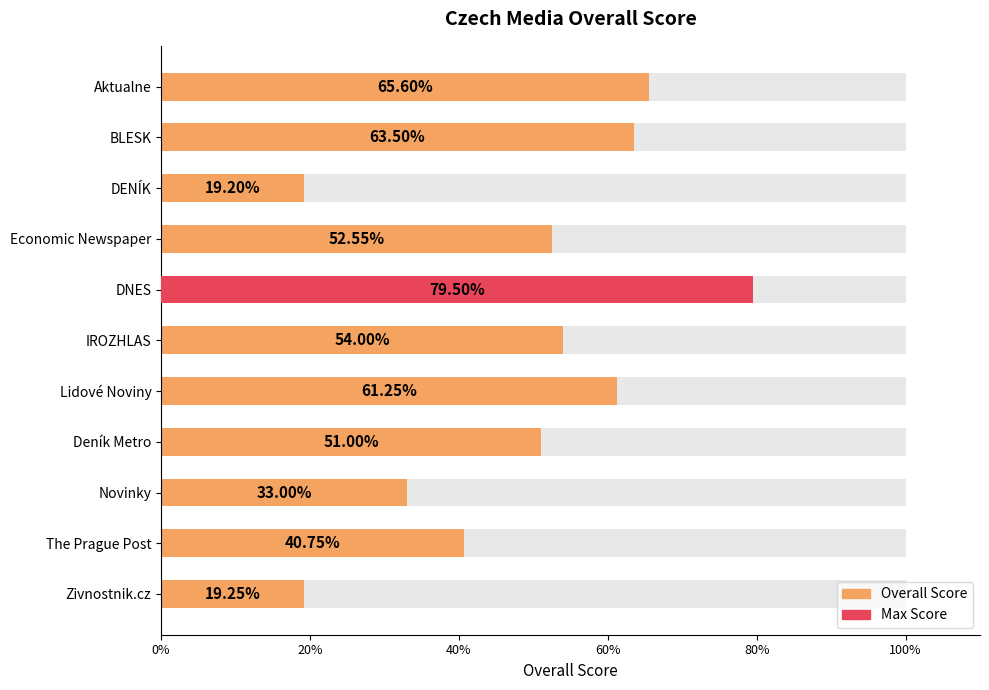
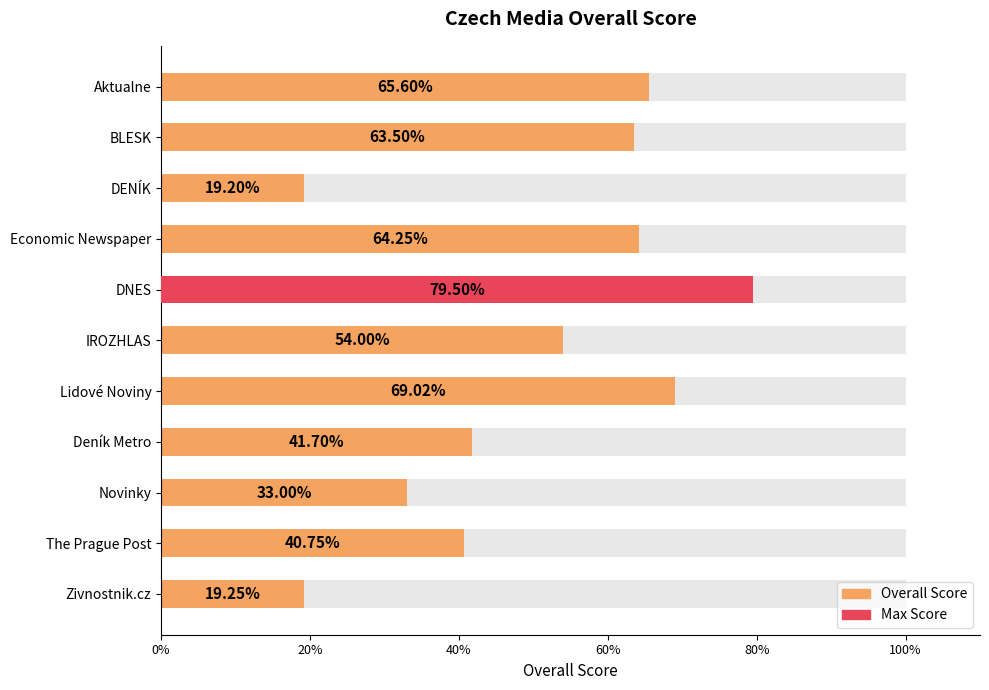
Overall Score, Economic Newspaper: 52.55% -> 64.25%
Overall Score, Lidové Noviny: 61.25% -> 69.02%
Overall Score, Deník Metro: 51.00% -> 41.70%
